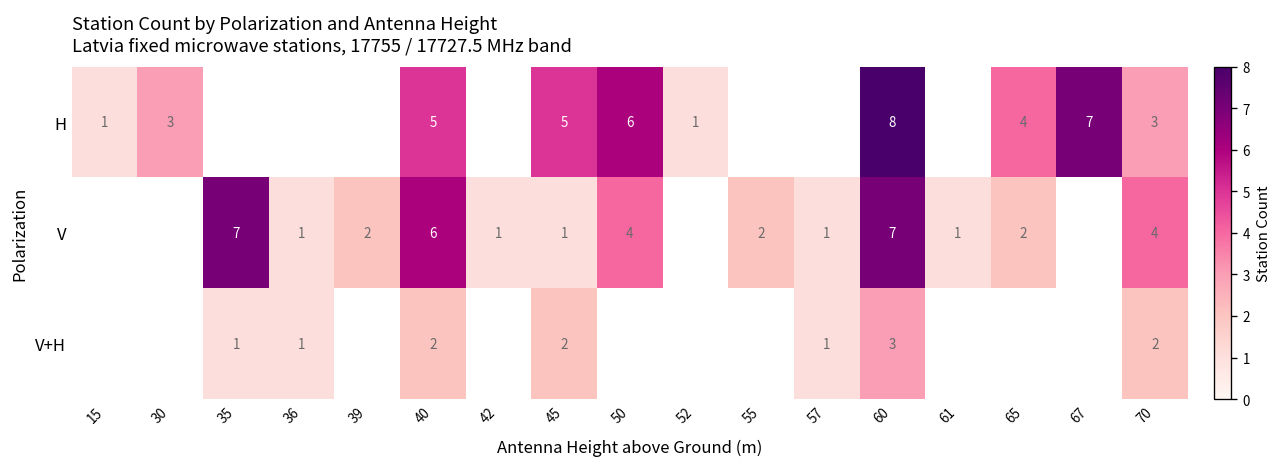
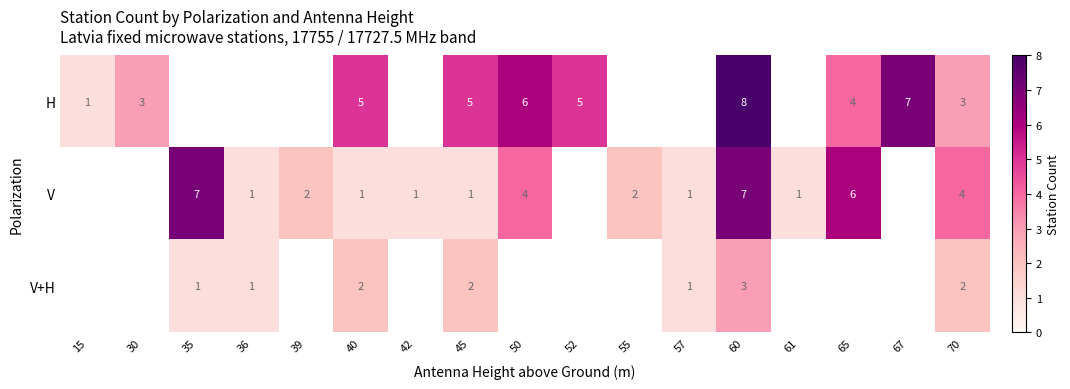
H, 52: 1 -> 5
V, 40: 6 -> 1
V, 65: 2 -> 6
